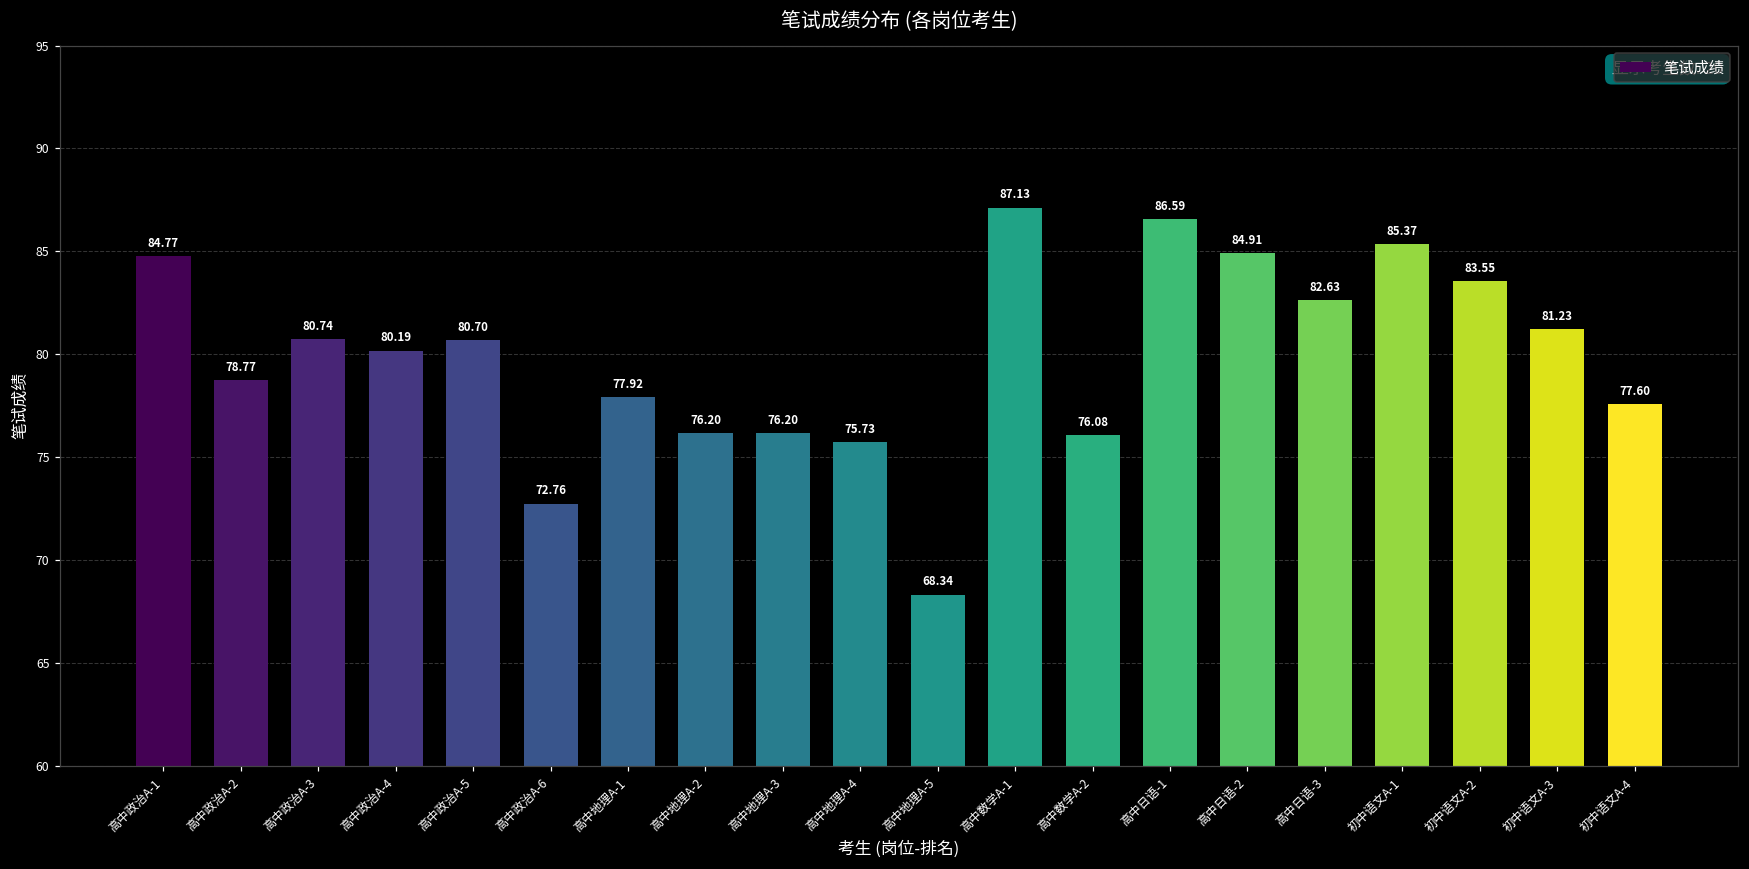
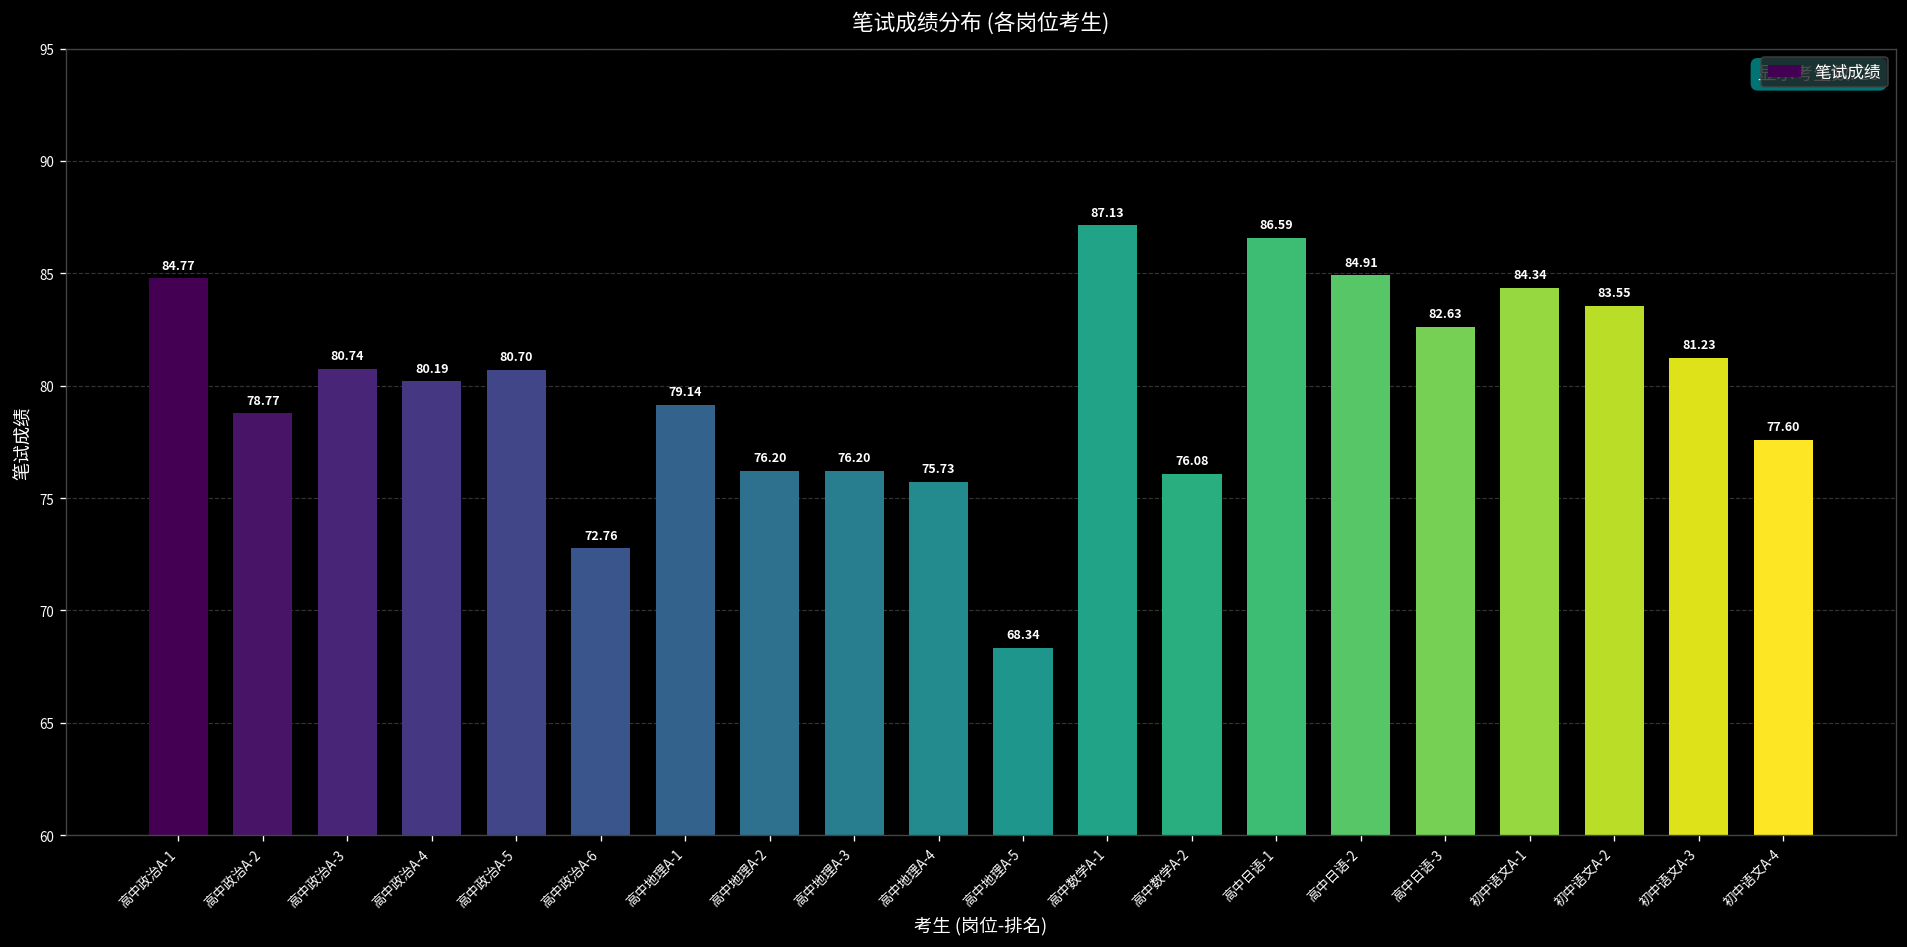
高中地理A-1: 77.92 -> 79.14
初中语文A-1: 85.37 -> 84.34
